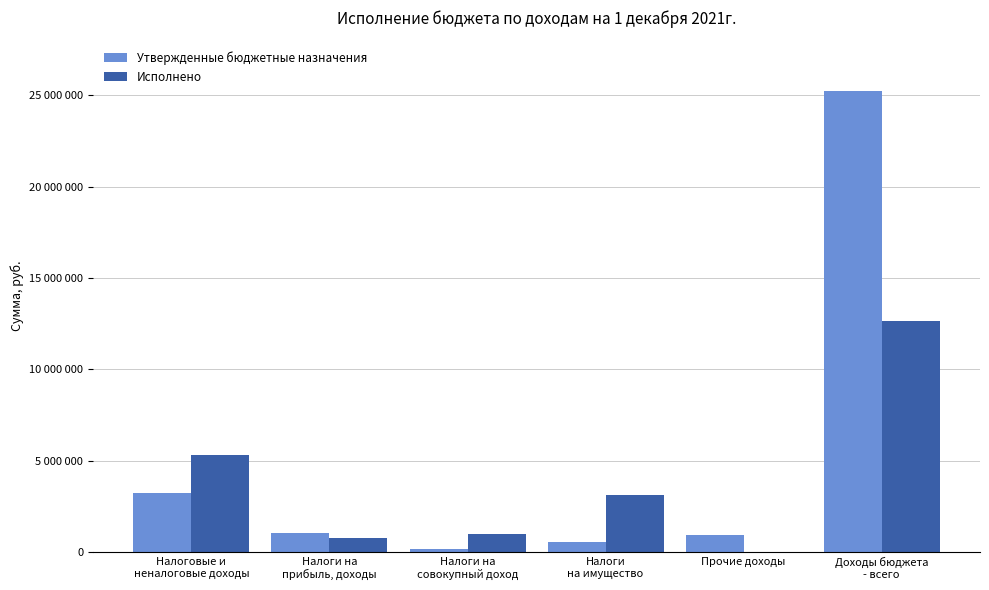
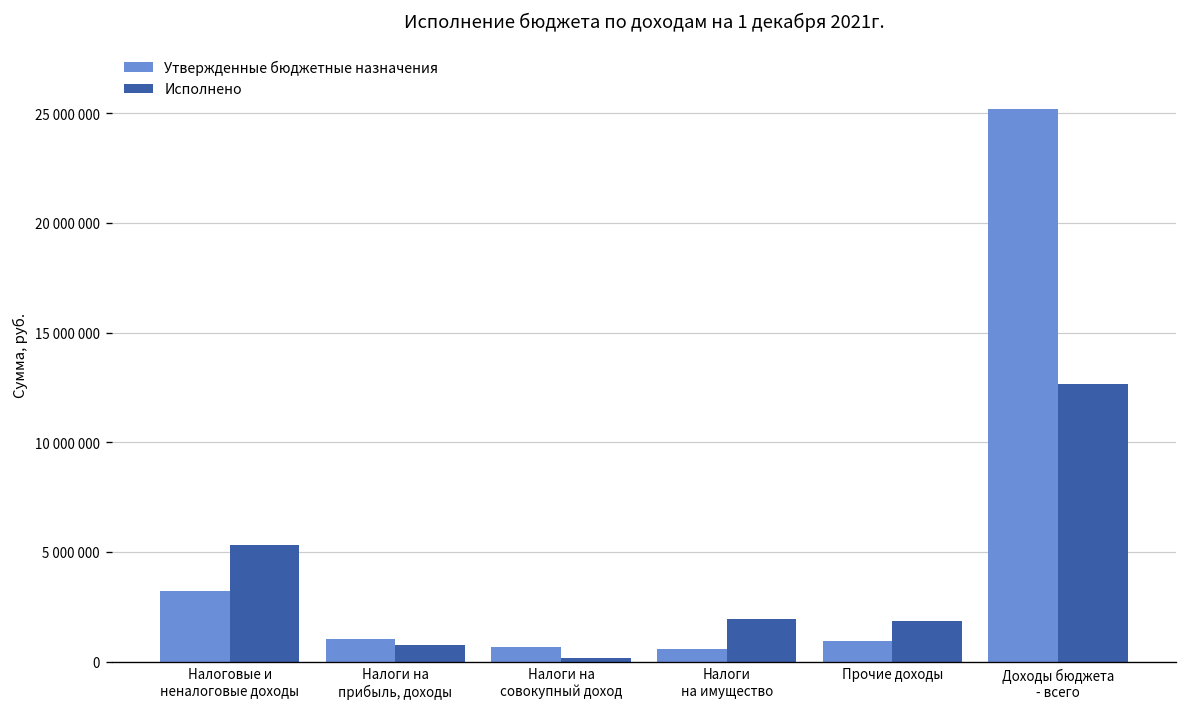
Утвержденные бюджетные назначения, Налоги на совокупный доход: 200000 -> 700000
Исполнено, Налоги на совокупный доход: 1000000 -> 200000
Исполнено, Налоги на имущество: 3200000 -> 2000000
Исполнено, Прочие доходы: 0 -> 1800000
